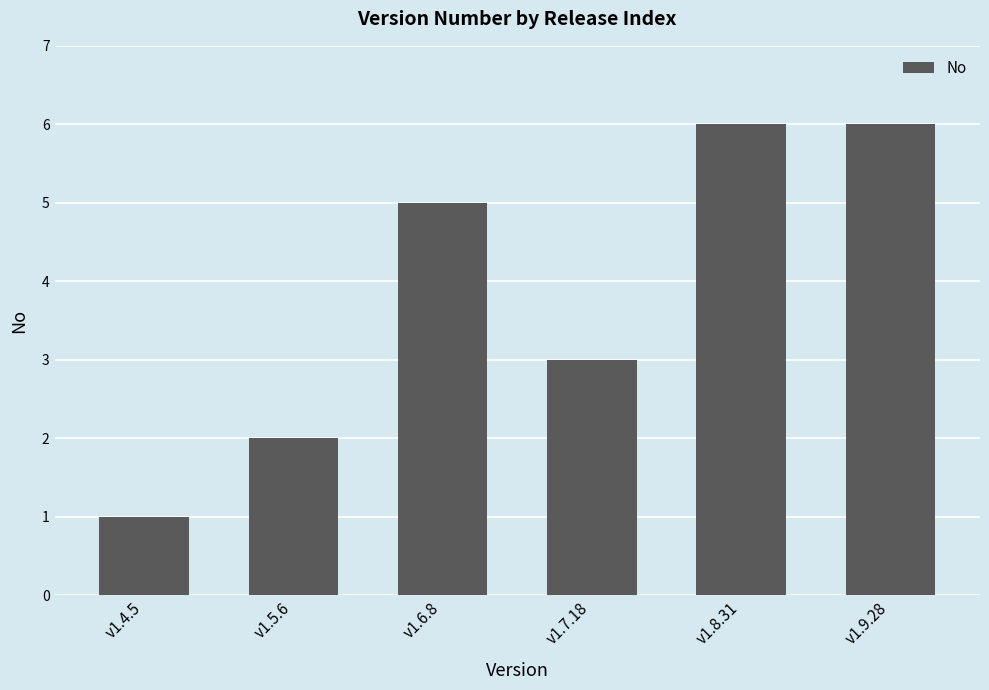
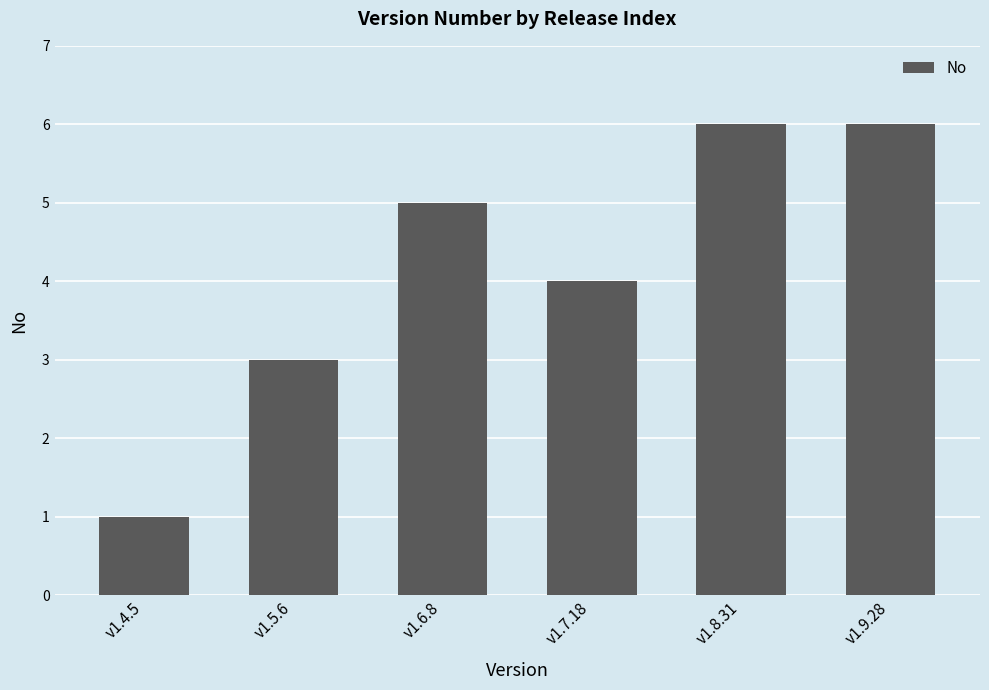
v1.5.6: 2 -> 3
v1.7.18: 3 -> 4
